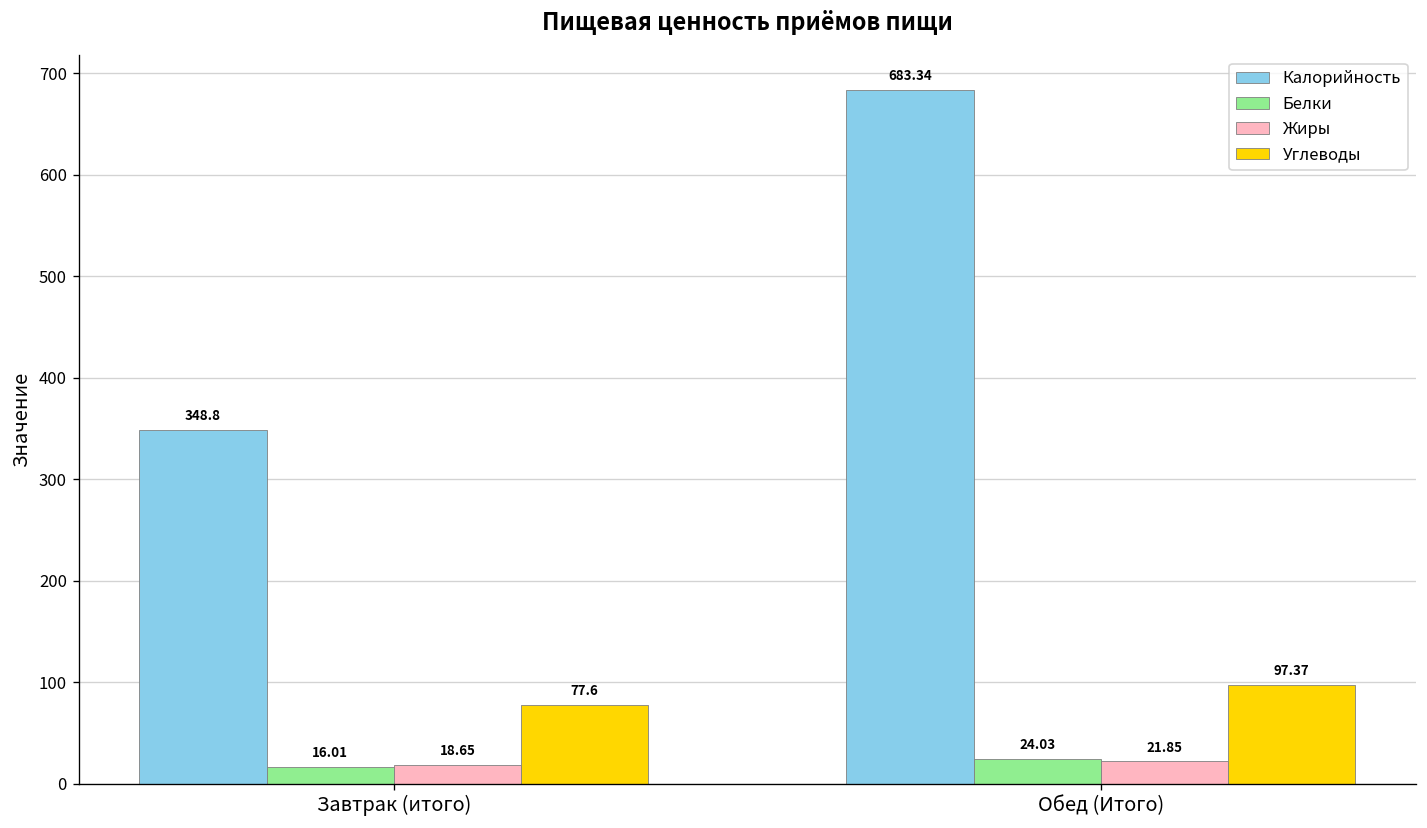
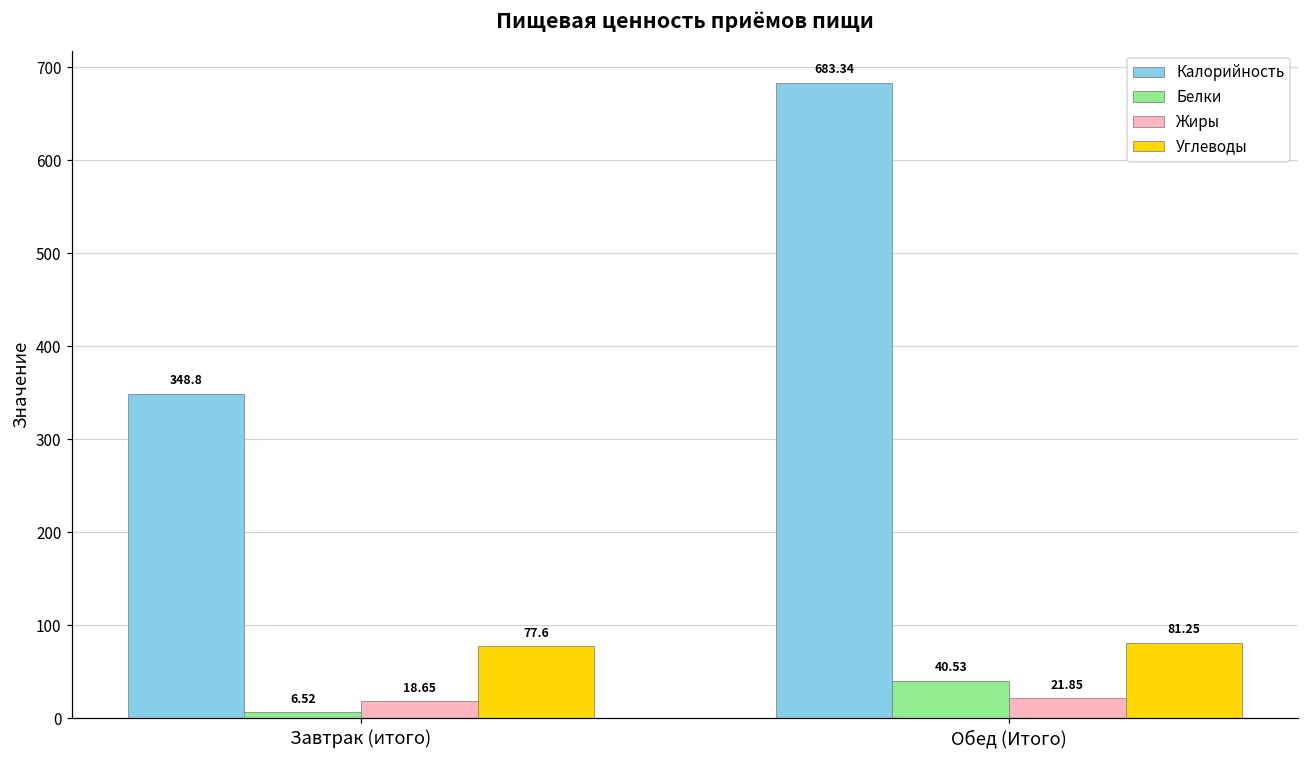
Белки, Завтрак (итого): 16.01 -> 6.52
Белки, Обед (Итого): 24.03 -> 40.53
Углеводы, Обед (Итого): 97.37 -> 81.25
